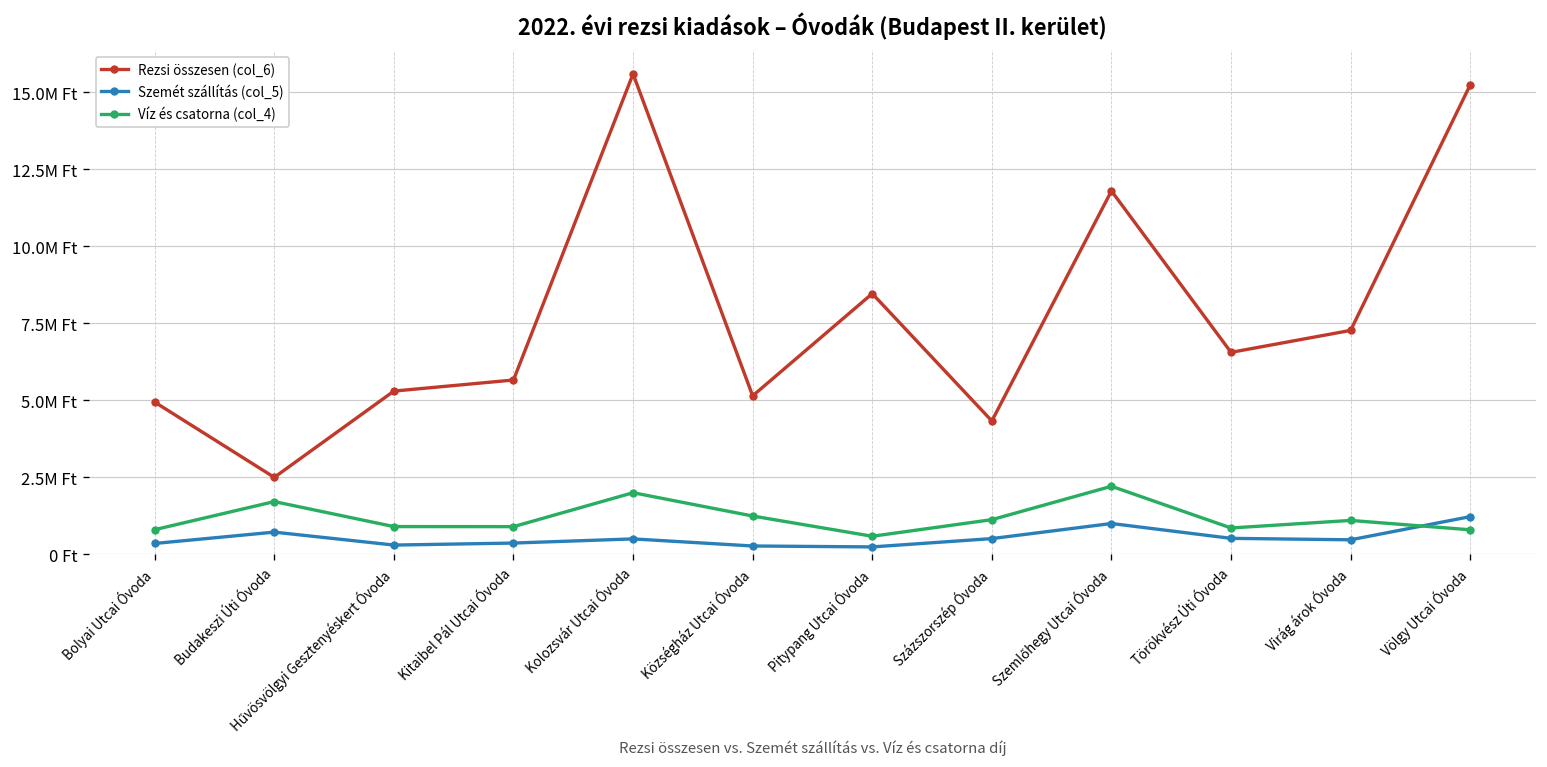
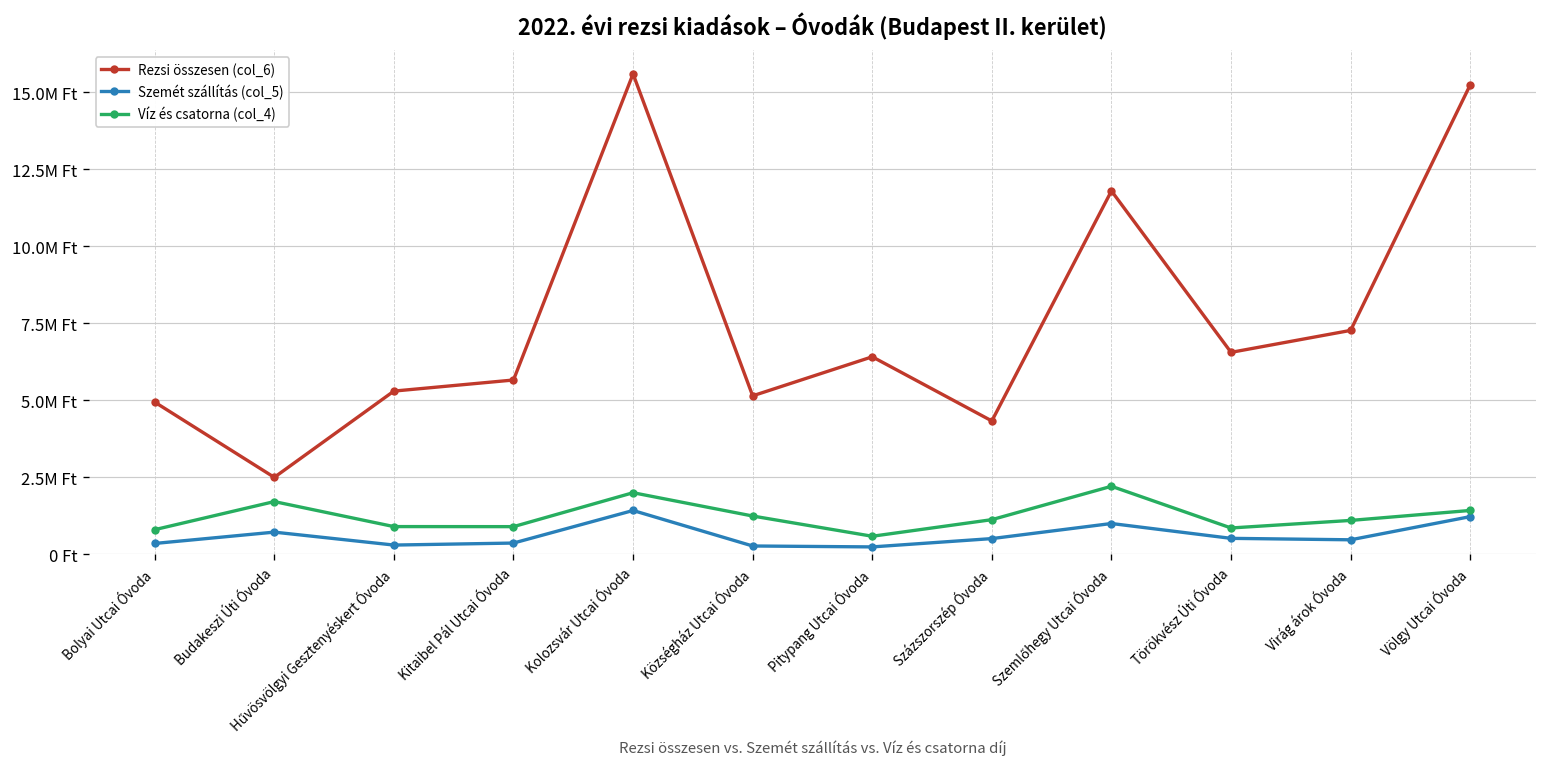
Szemét szállítás (col_5), Kolozsvár Utcai Óvoda: 0.5M Ft -> 1.4M Ft
Rezsi összesen (col_6), Pitypang Utcai Óvoda: 8.5M Ft -> 6.4M Ft
Víz és csatorna (col_4), Völgy Utcai Óvoda: 0.8M Ft -> 1.4M Ft
